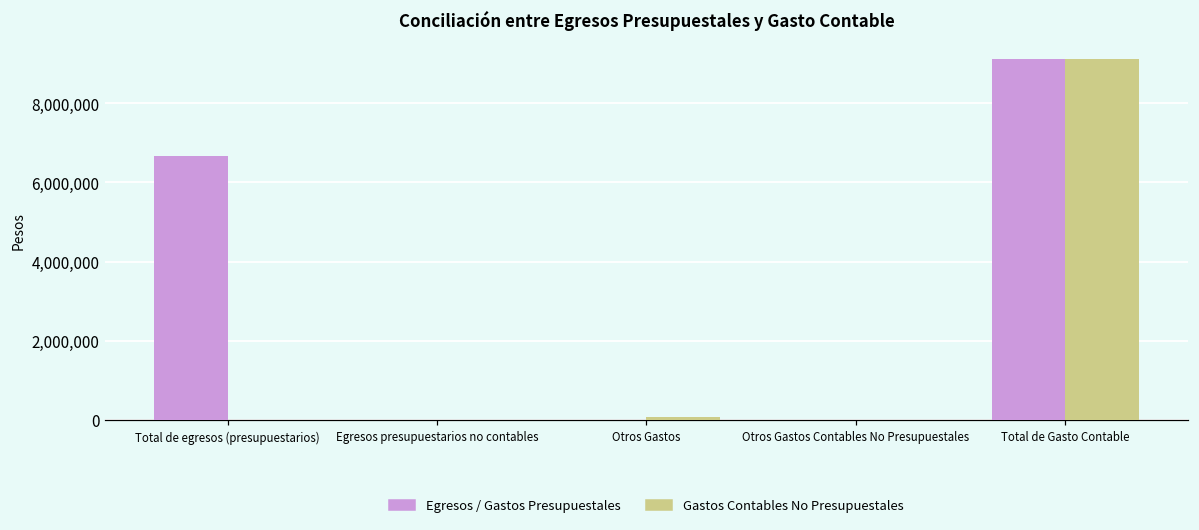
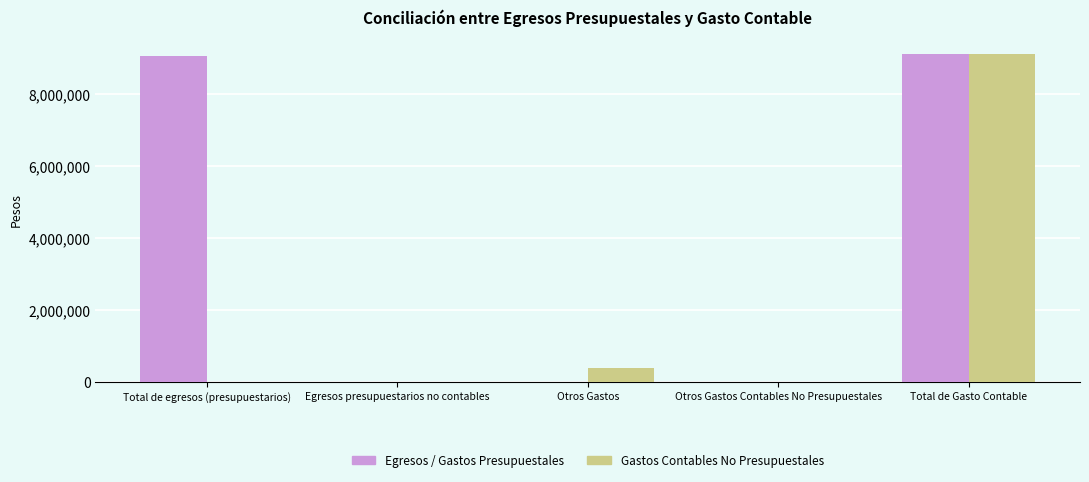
Egresos / Gastos Presupuestales, Total de egresos (presupuestarios): 6,700,000 -> 9,100,000
Gastos Contables No Presupuestales, Otros Gastos: 100,000 -> 400,000
